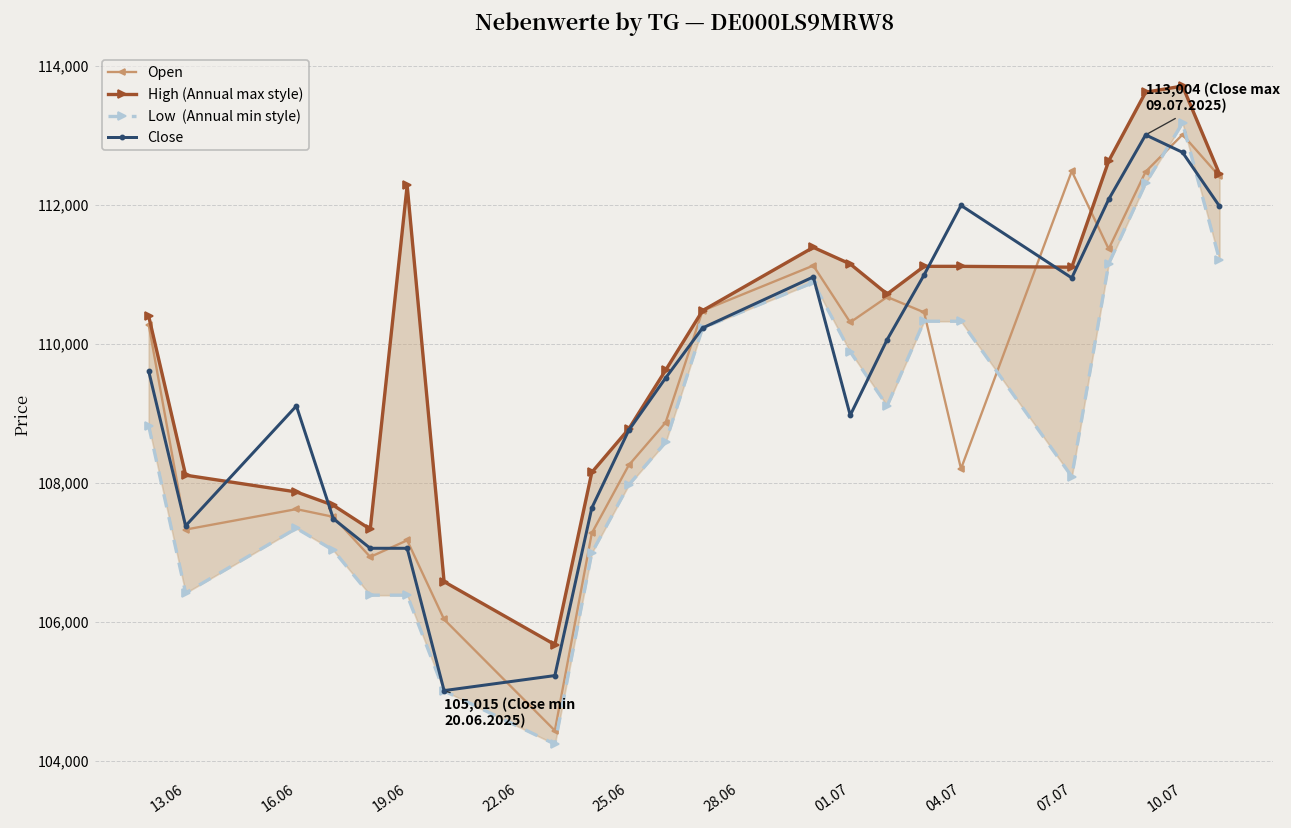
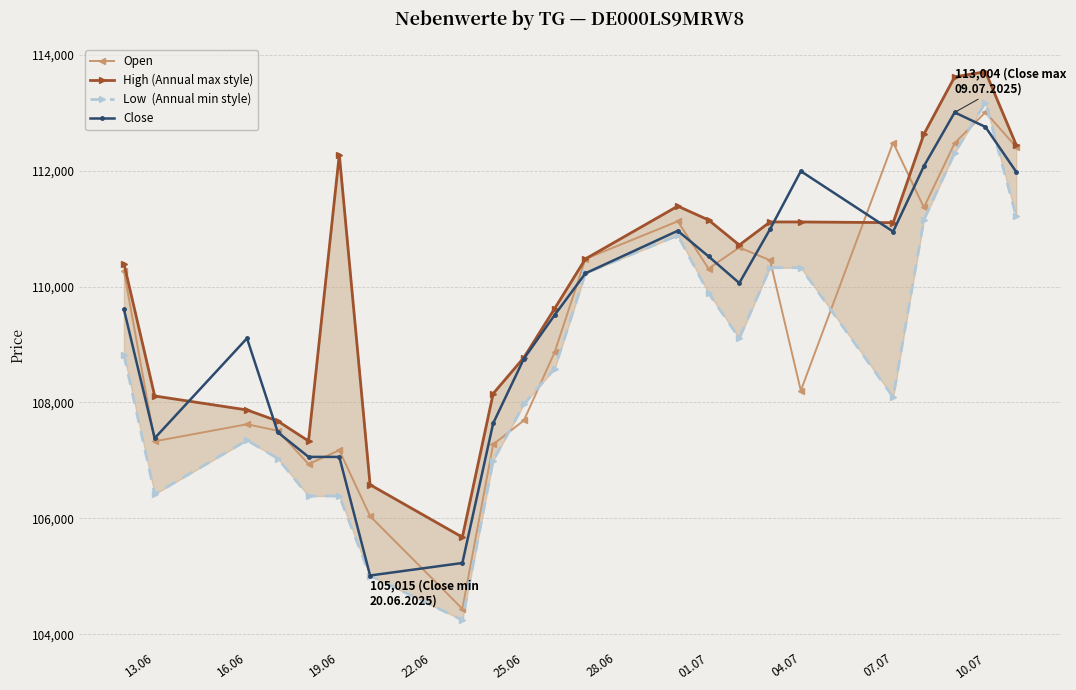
Open, 25.06: 108,300 -> 107,700
Close, 01.07: 109,000 -> 110,500
